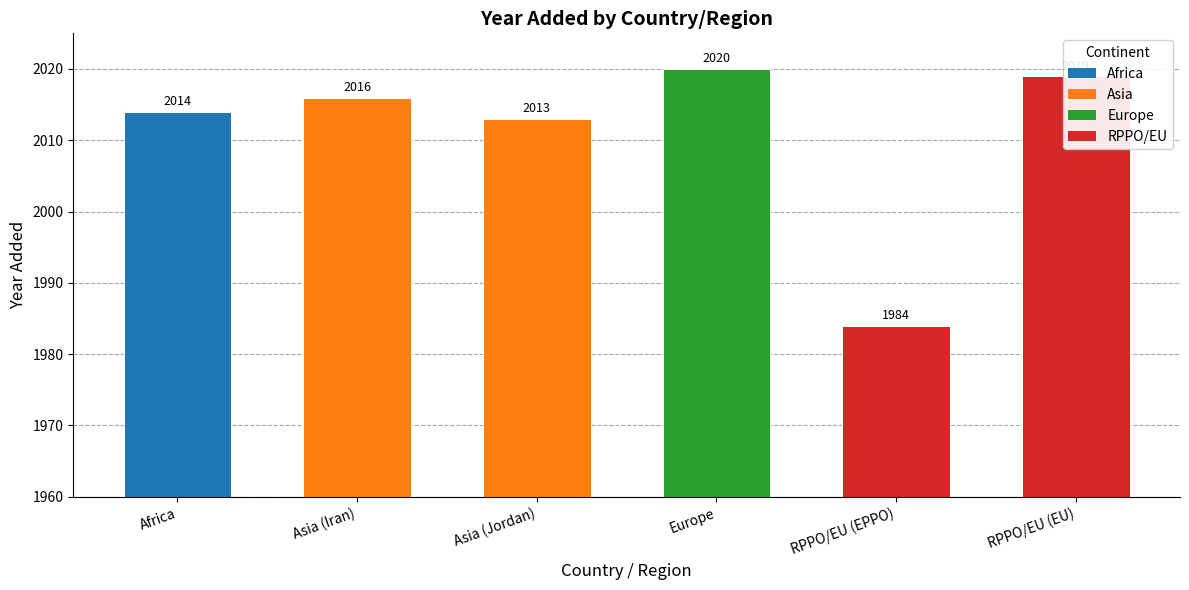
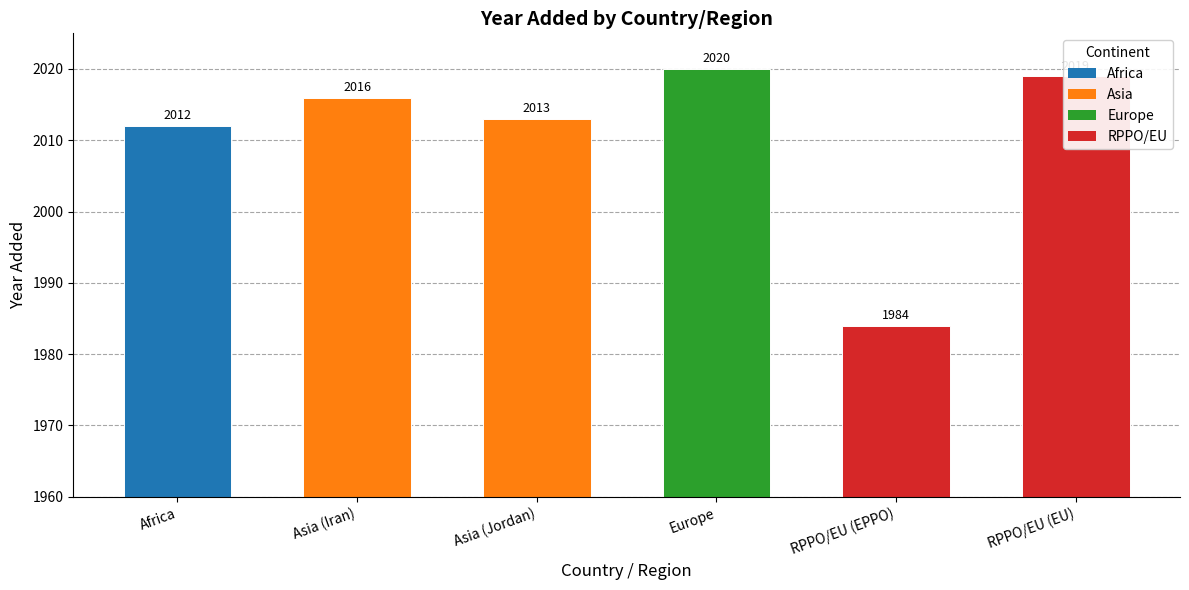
Africa: 2014 -> 2012
